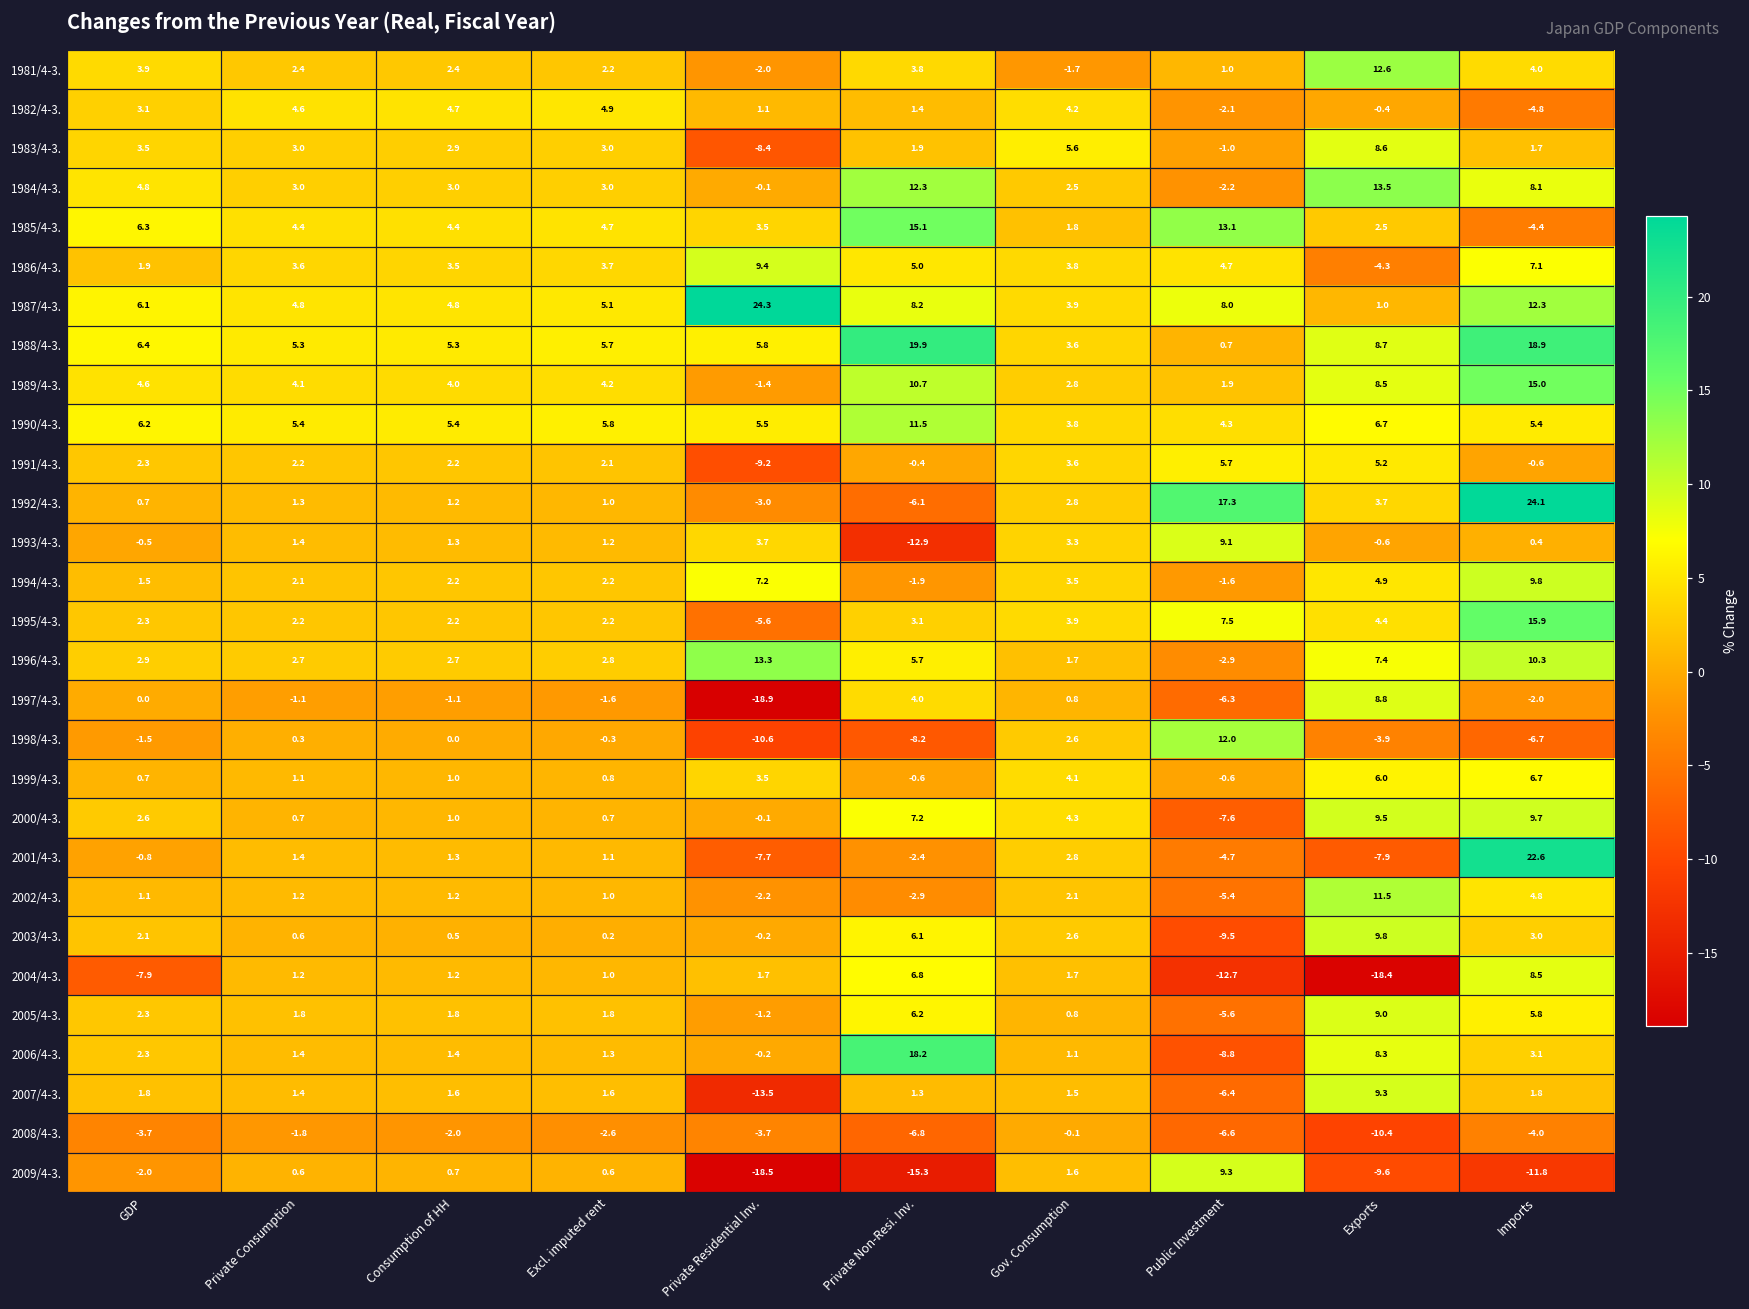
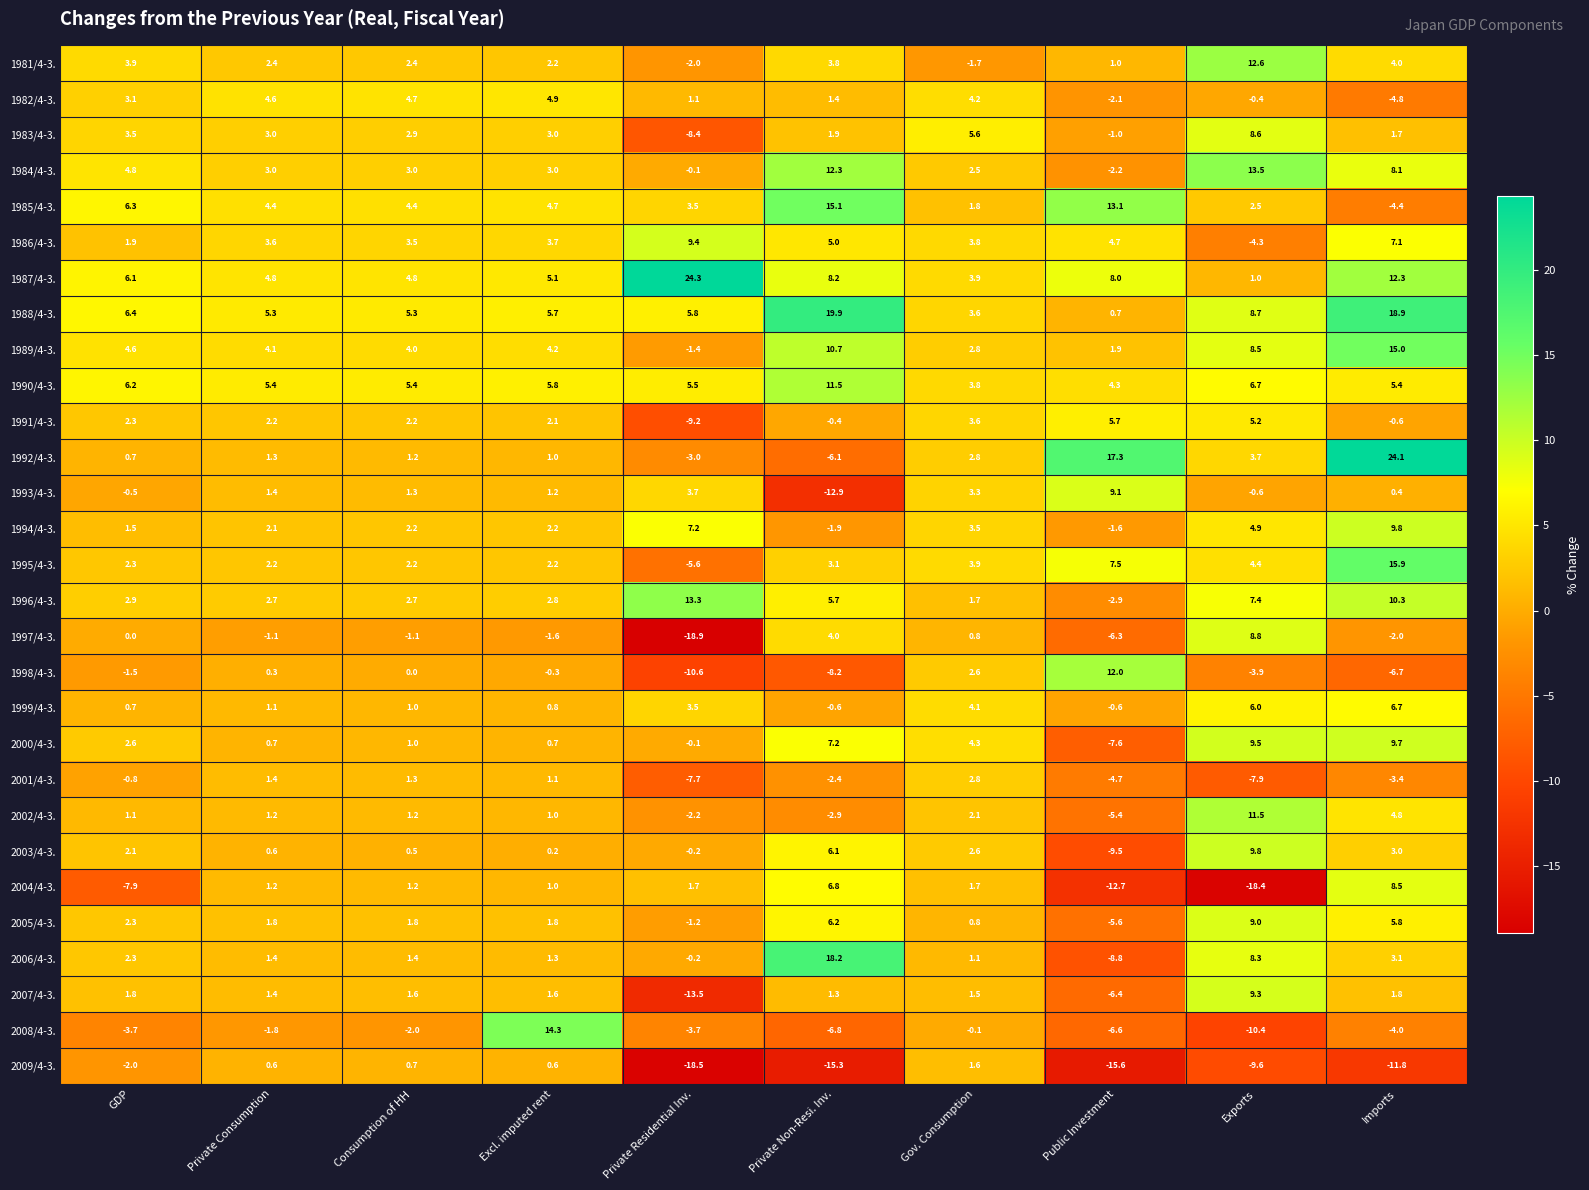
2001/4-3., Imports: 22.6 -> -3.4
2008/4-3., Excl. imputed rent: -2.6 -> 14.3
2009/4-3., Public Investment: 9.3 -> -15.6
